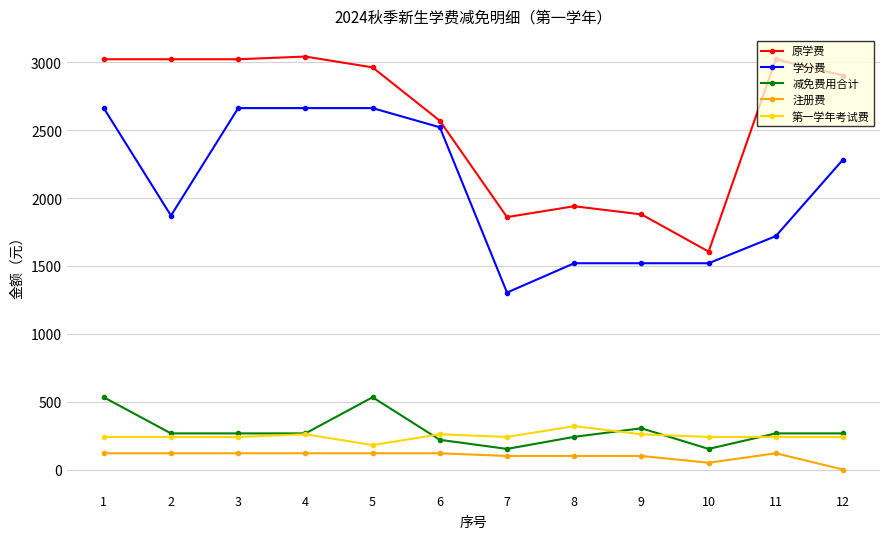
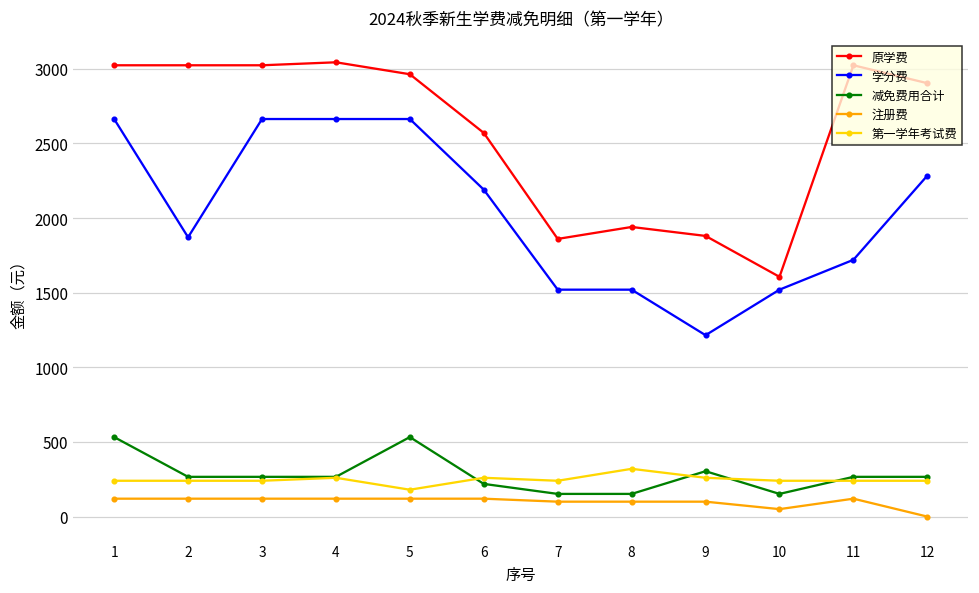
学分费, 6: 2520 -> 2190
学分费, 7: 1300 -> 1520
减免费用合计, 8: 240 -> 150
学分费, 9: 1520 -> 1220
